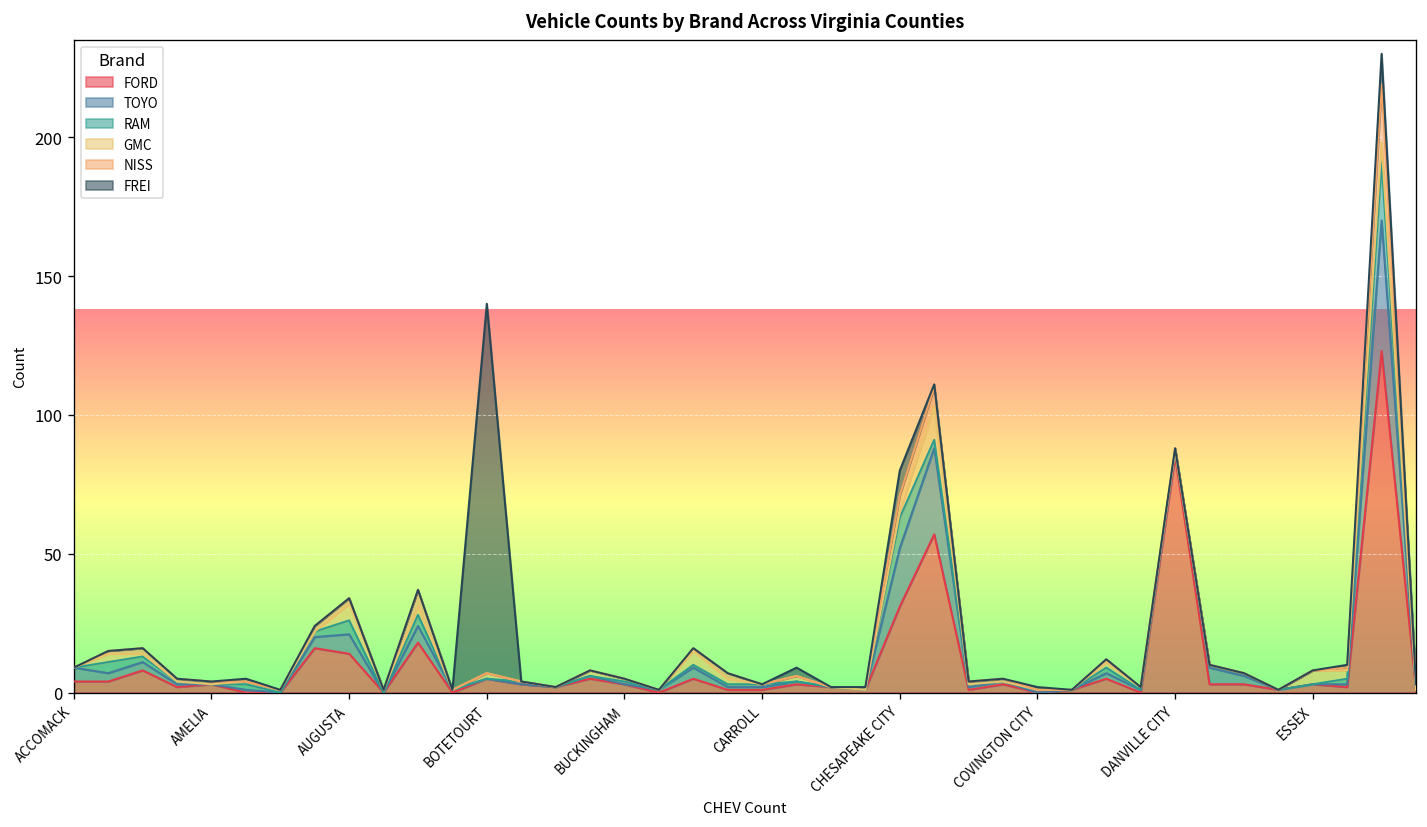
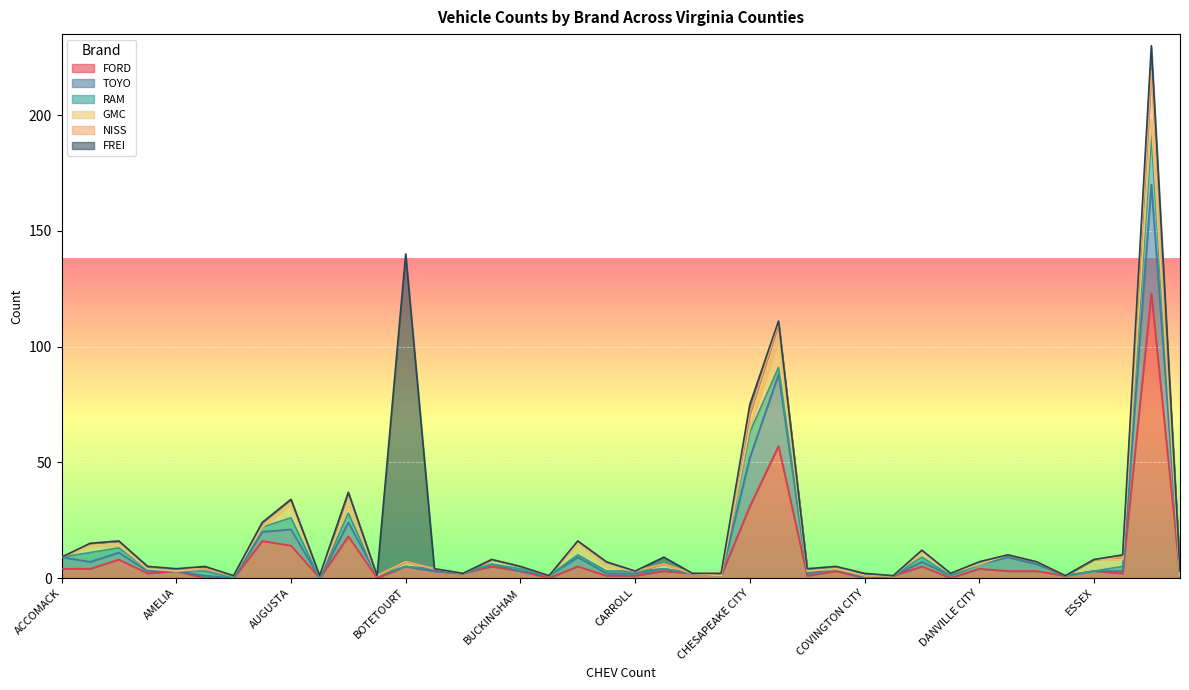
FREI, CHESAPEAKE CITY: 9 -> 4
FORD, DANVILLE CITY: 85 -> 4
